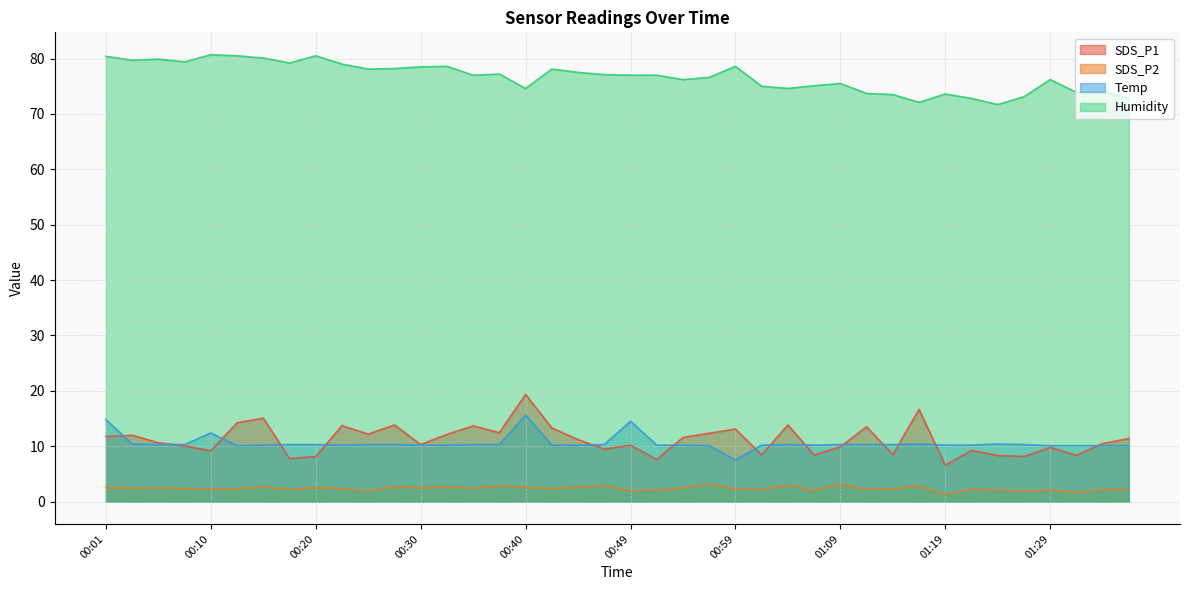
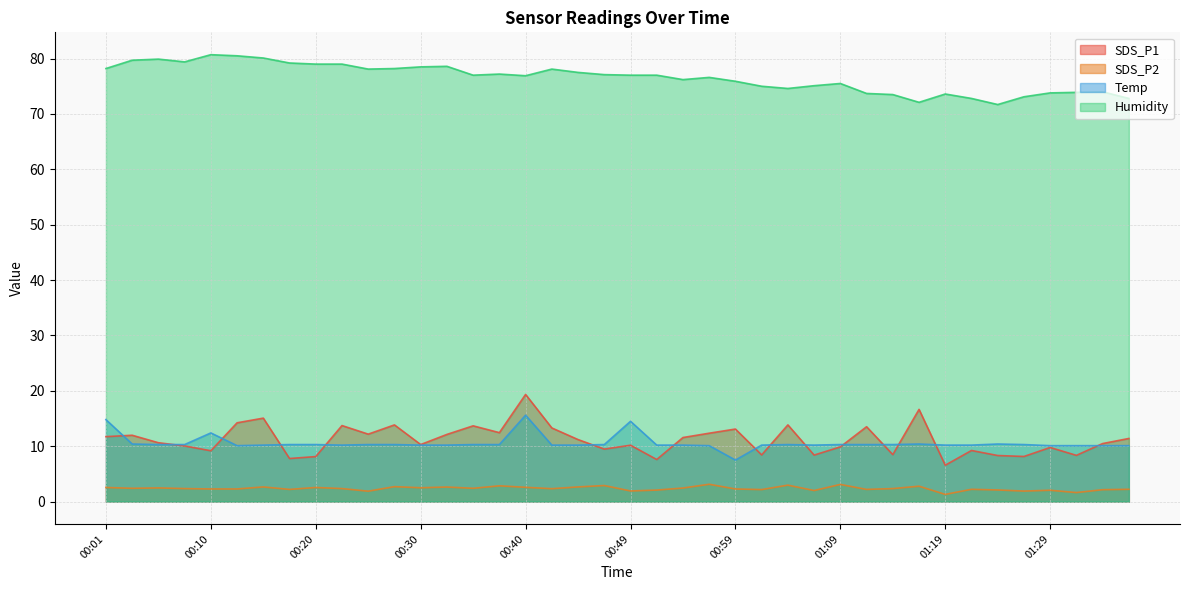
Humidity, 00:01: 80 -> 78
Humidity, 00:20: 81 -> 79
Humidity, 00:40: 75 -> 77
Humidity, 00:59: 79 -> 76
Humidity, 01:29: 76 -> 74
